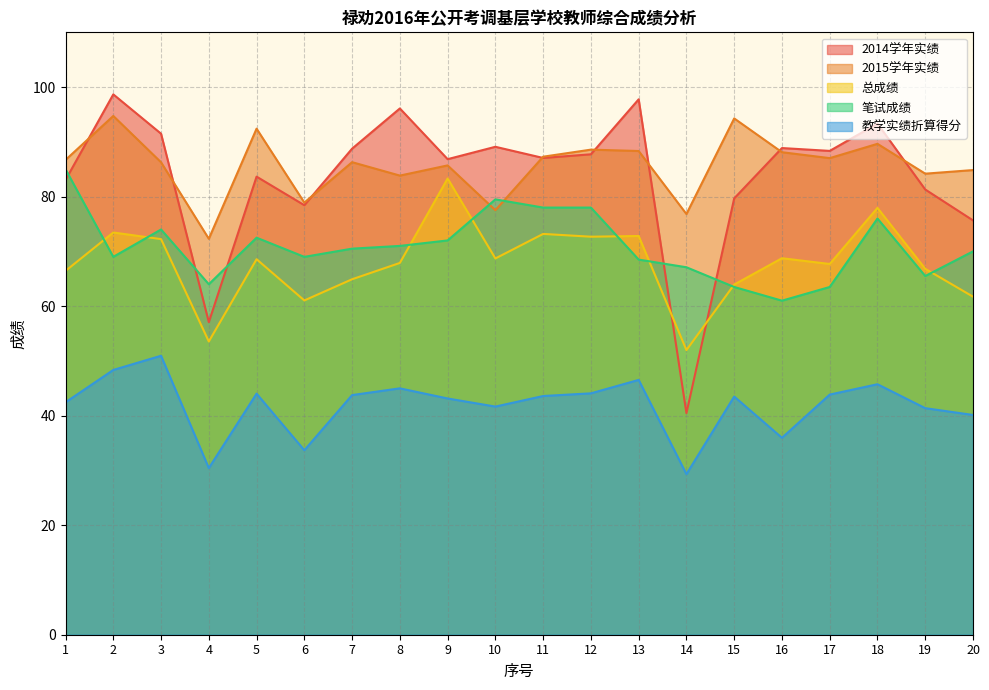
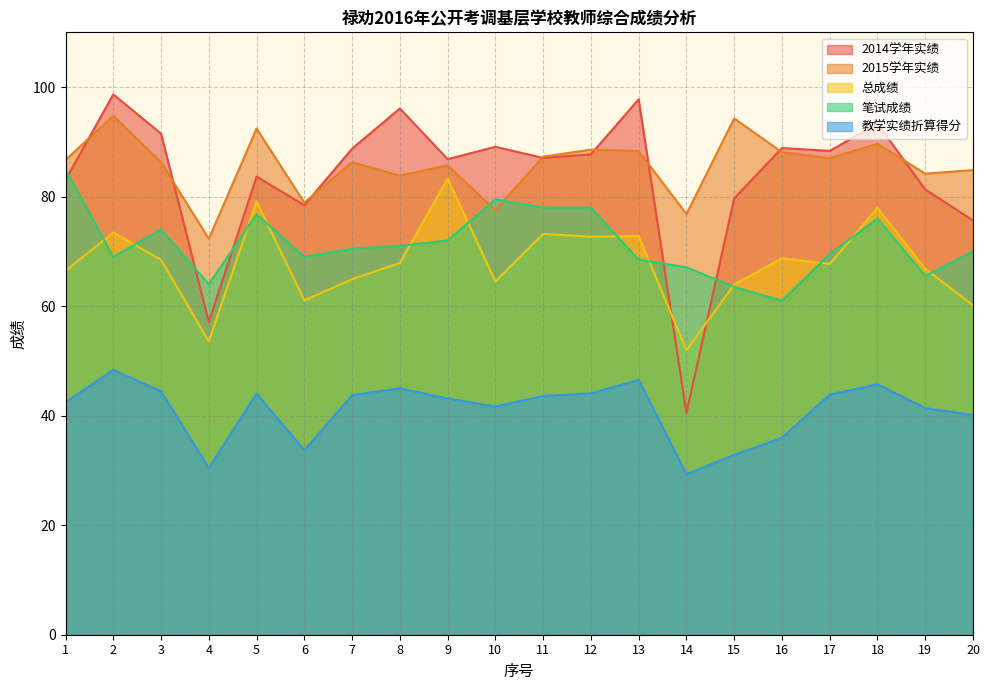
总成绩, 3: 72 -> 68
教学实绩折算得分, 3: 51 -> 44
总成绩, 5: 69 -> 79
笔试成绩, 5: 73 -> 77
总成绩, 10: 69 -> 65
教学实绩折算得分, 15: 43 -> 33
笔试成绩, 17: 64 -> 70
总成绩, 20: 62 -> 60
